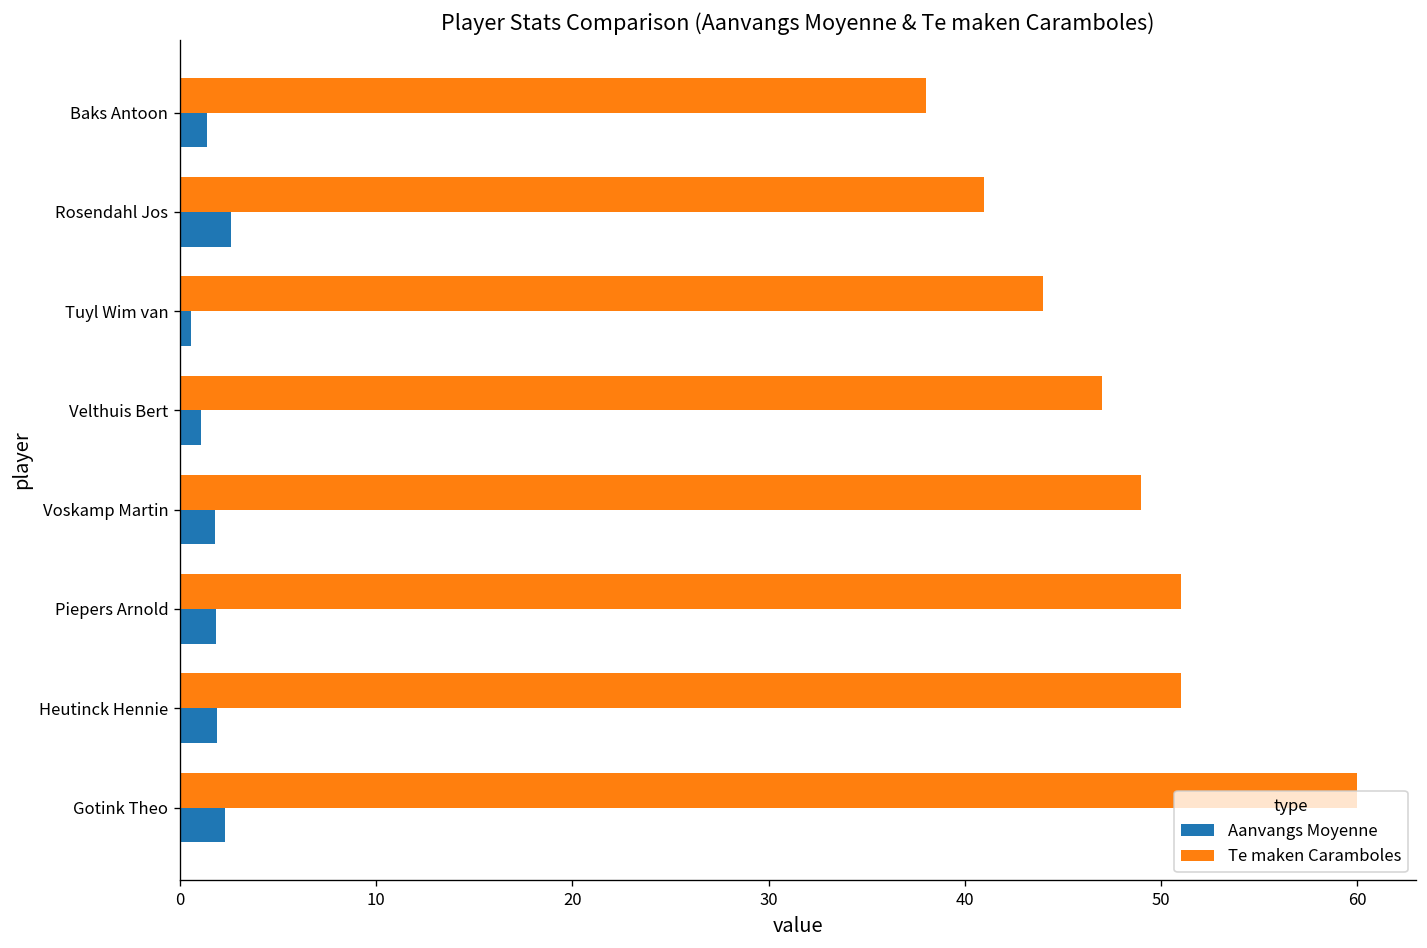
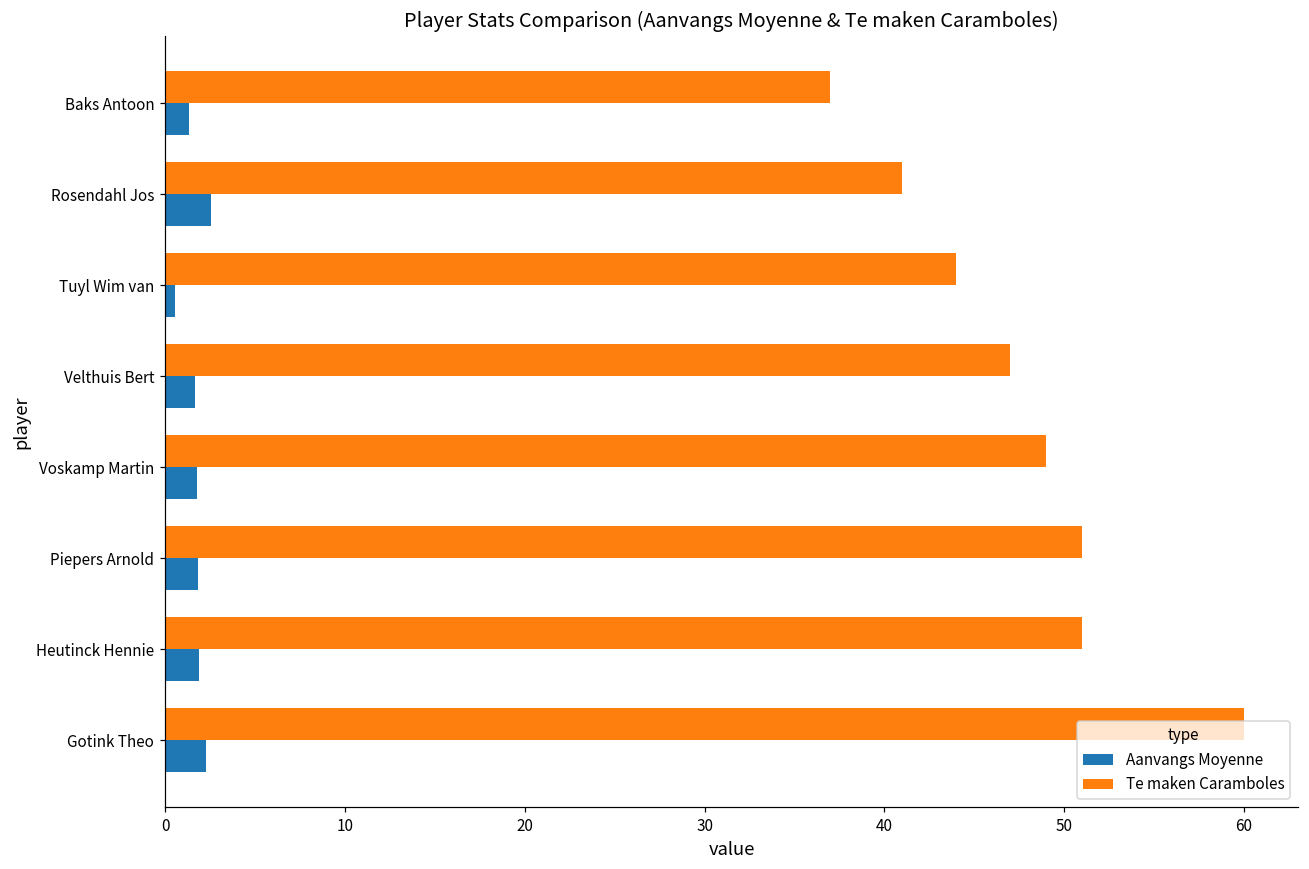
Te maken Caramboles, Baks Antoon: 38 -> 37
Aanvangs Moyenne, Velthuis Bert: 1.1 -> 1.6
